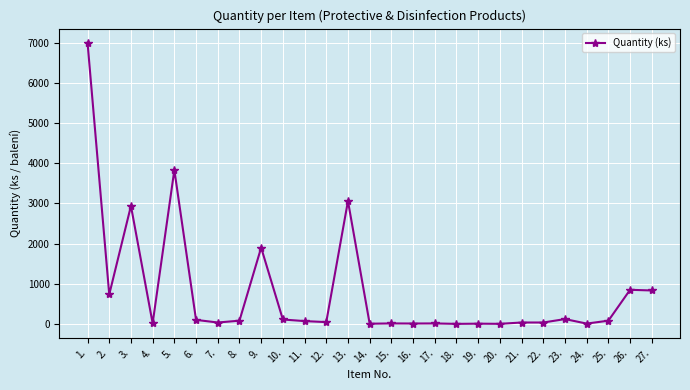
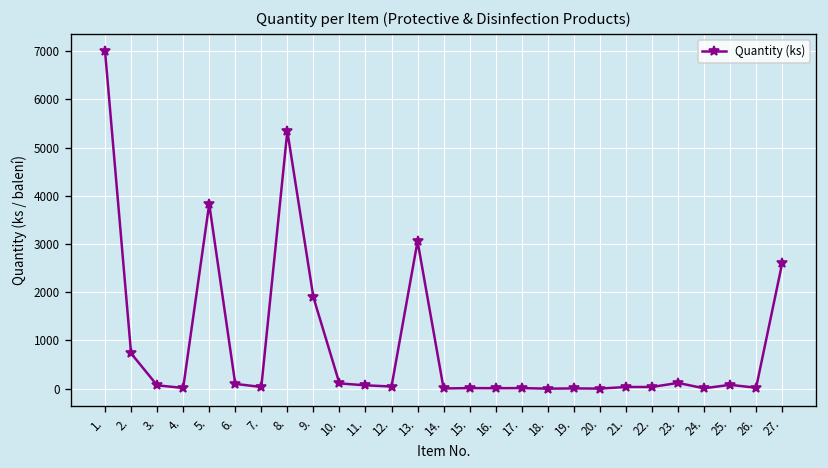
3.: 2900 -> 100
8.: 100 -> 5300
26.: 800 -> 0
27.: 800 -> 2600
